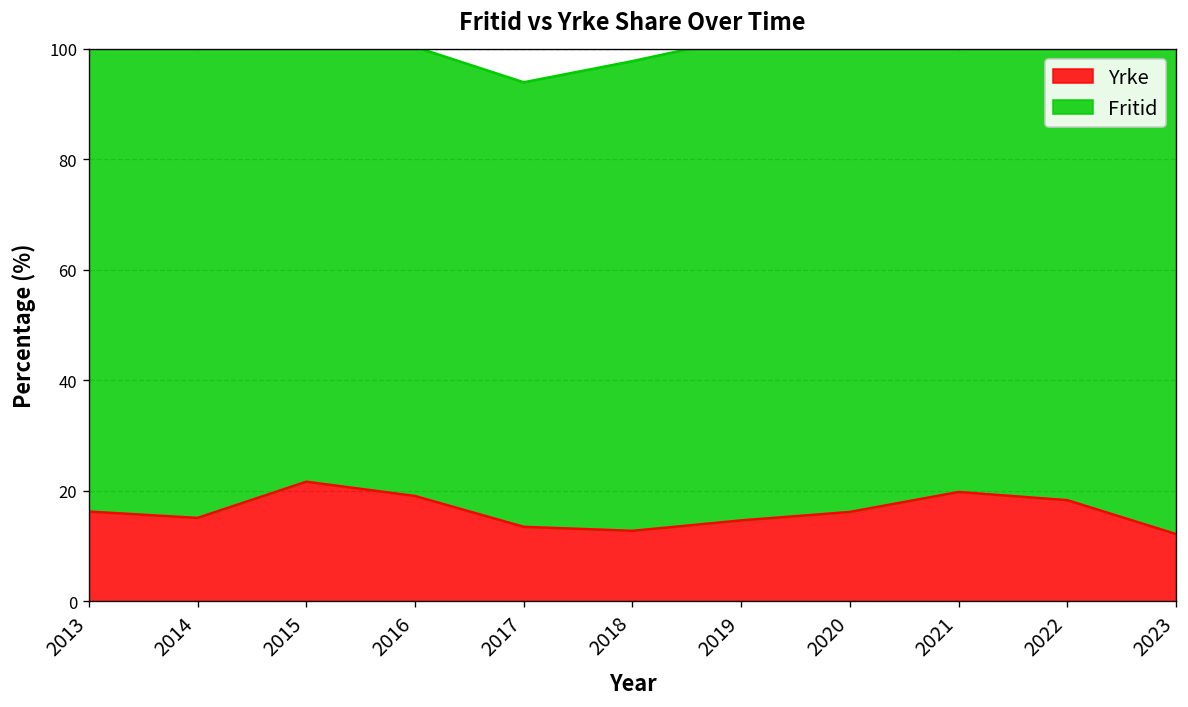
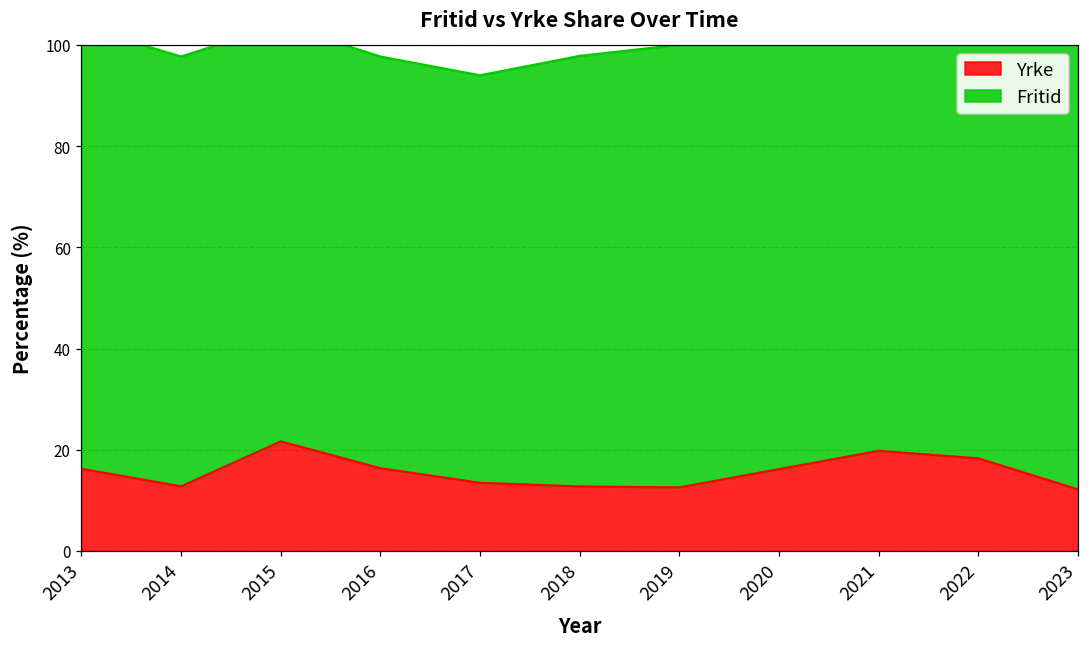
Yrke, 2014: 15 -> 13
Yrke, 2016: 19 -> 16
Yrke, 2019: 15 -> 13
